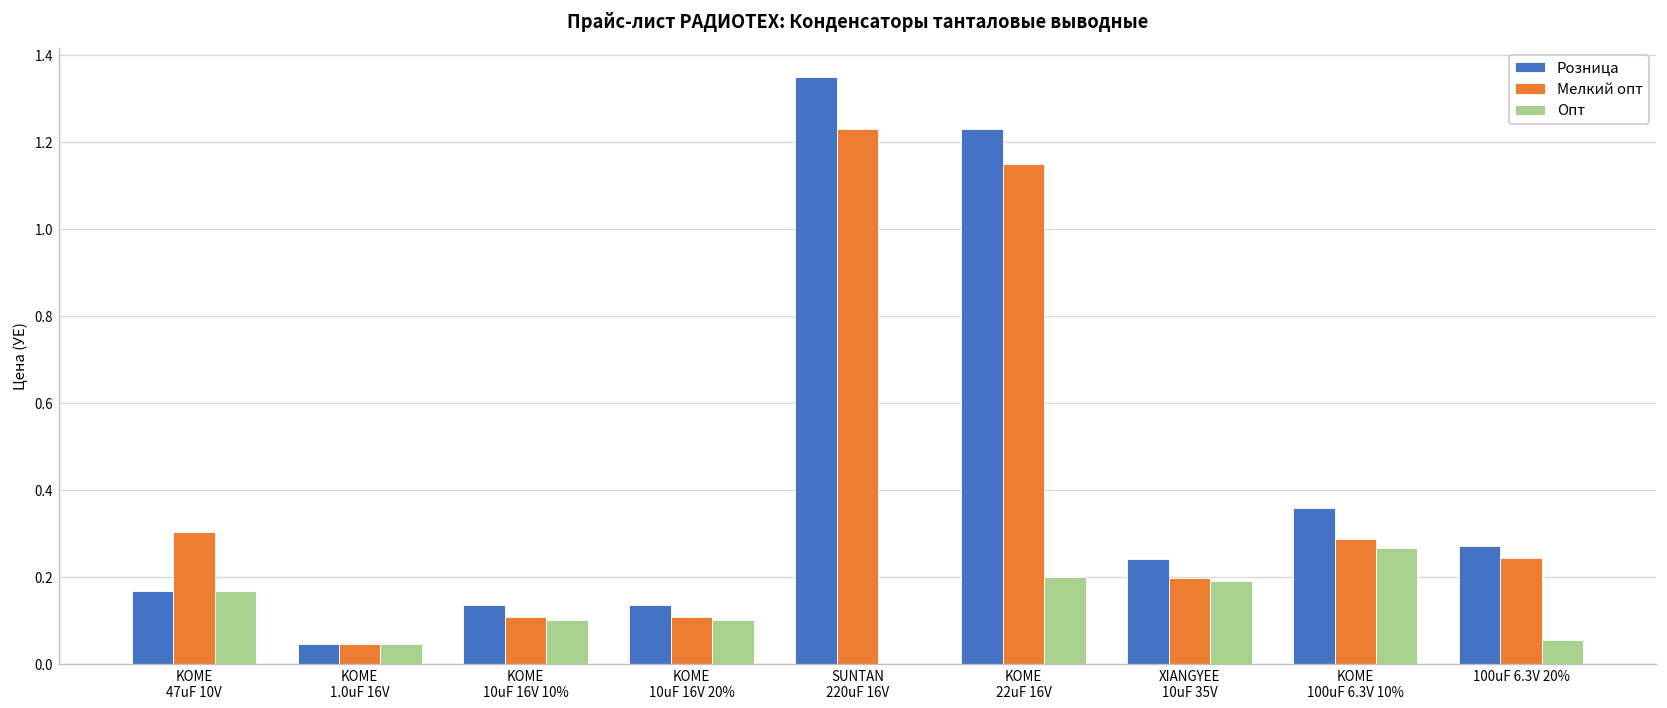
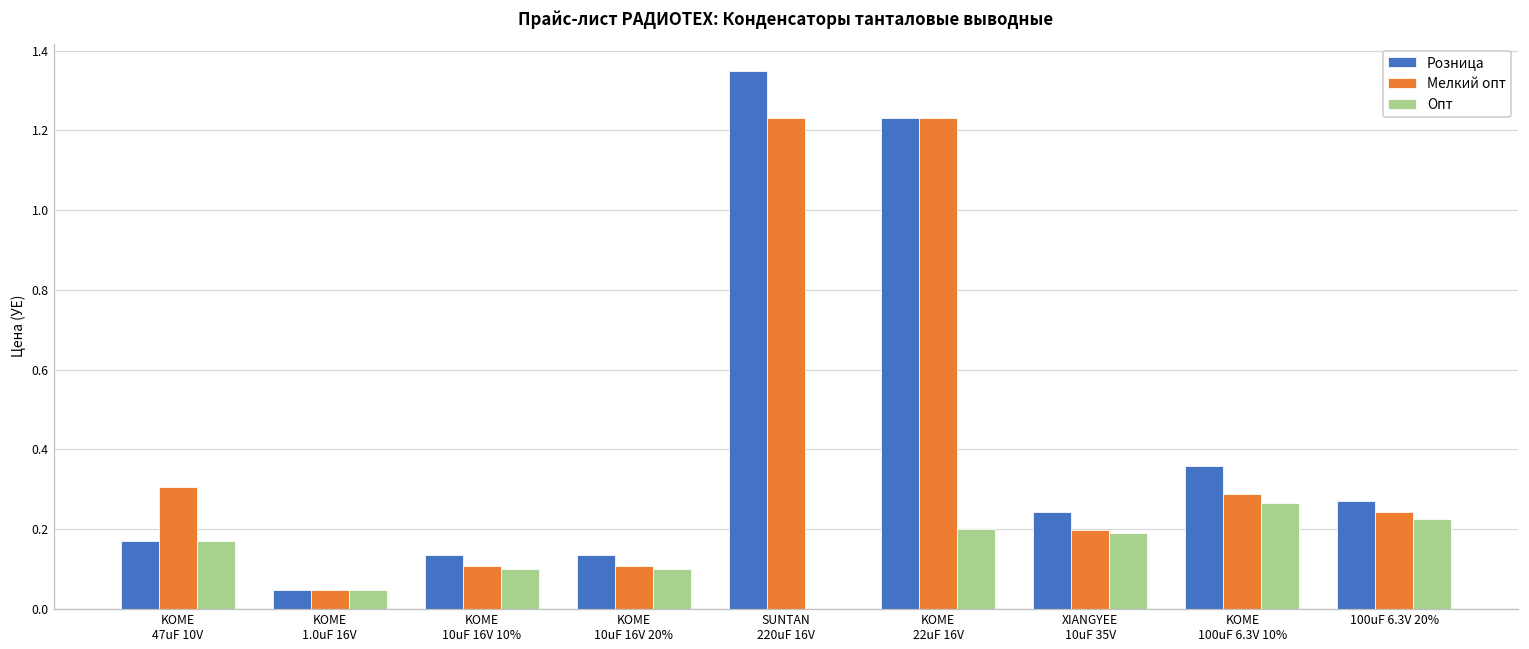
Мелкий опт, KOME 22uF 16V: 1.15 -> 1.23
Опт, 100uF 6.3V 20%: 0.06 -> 0.23
